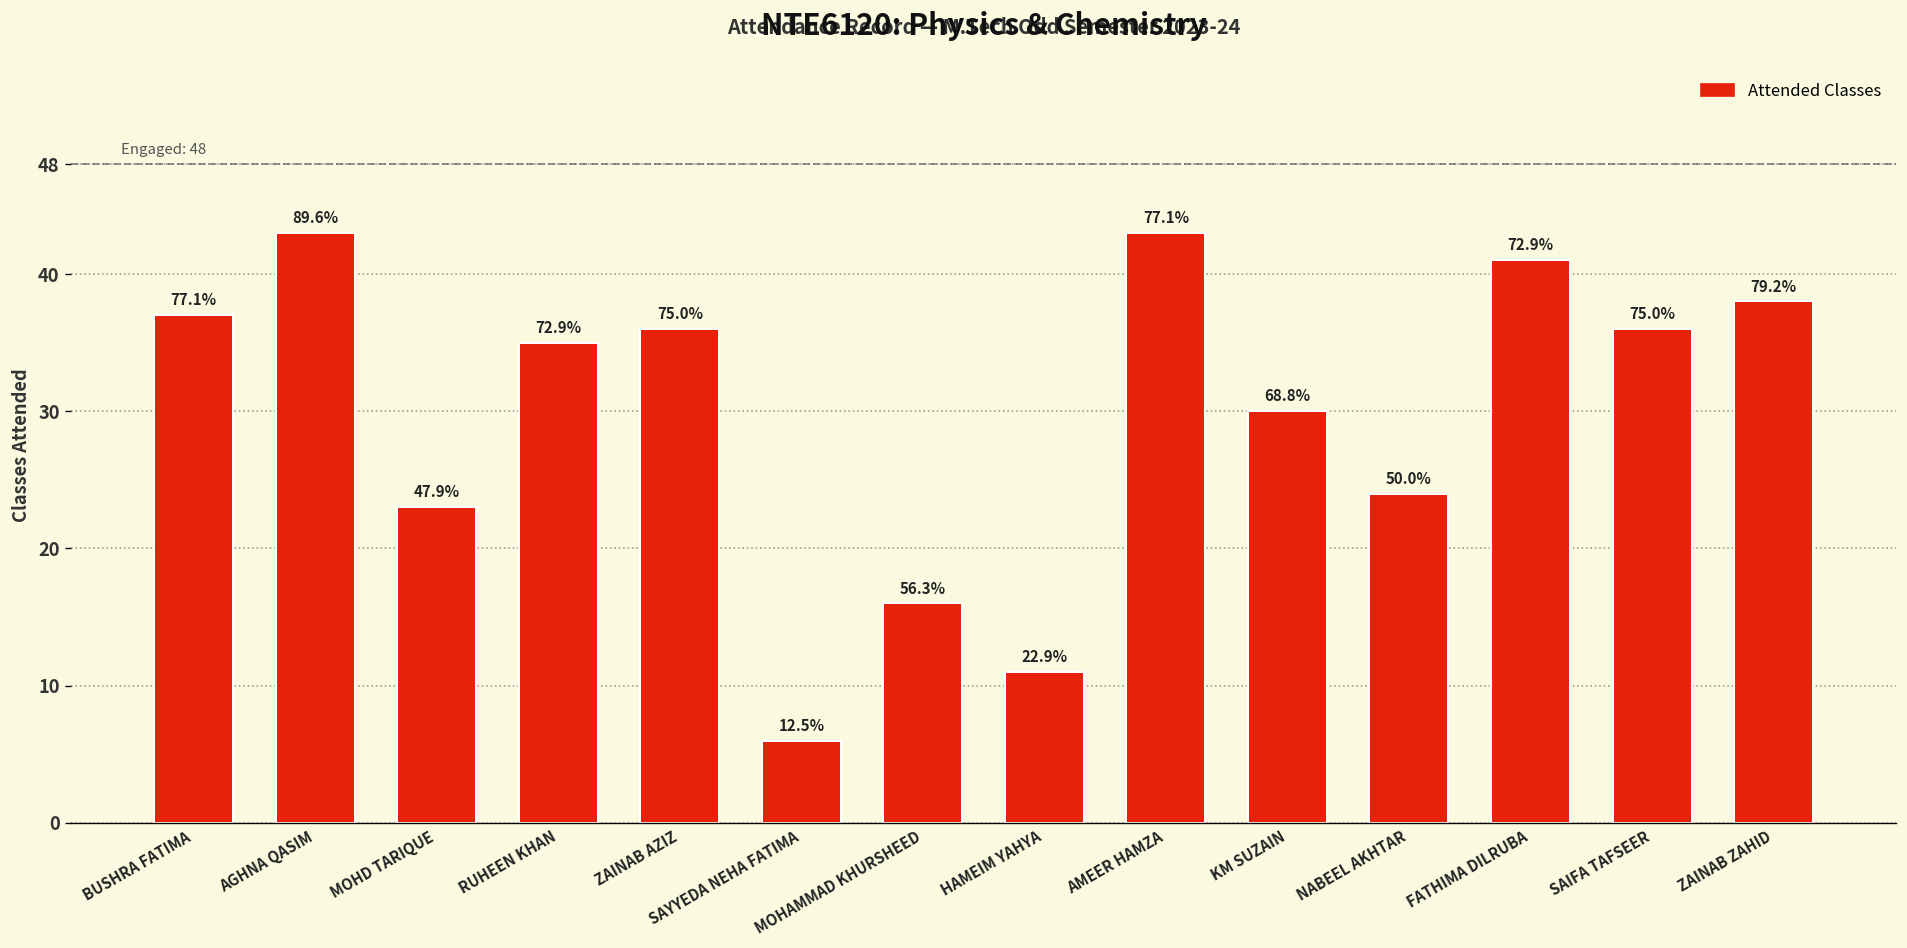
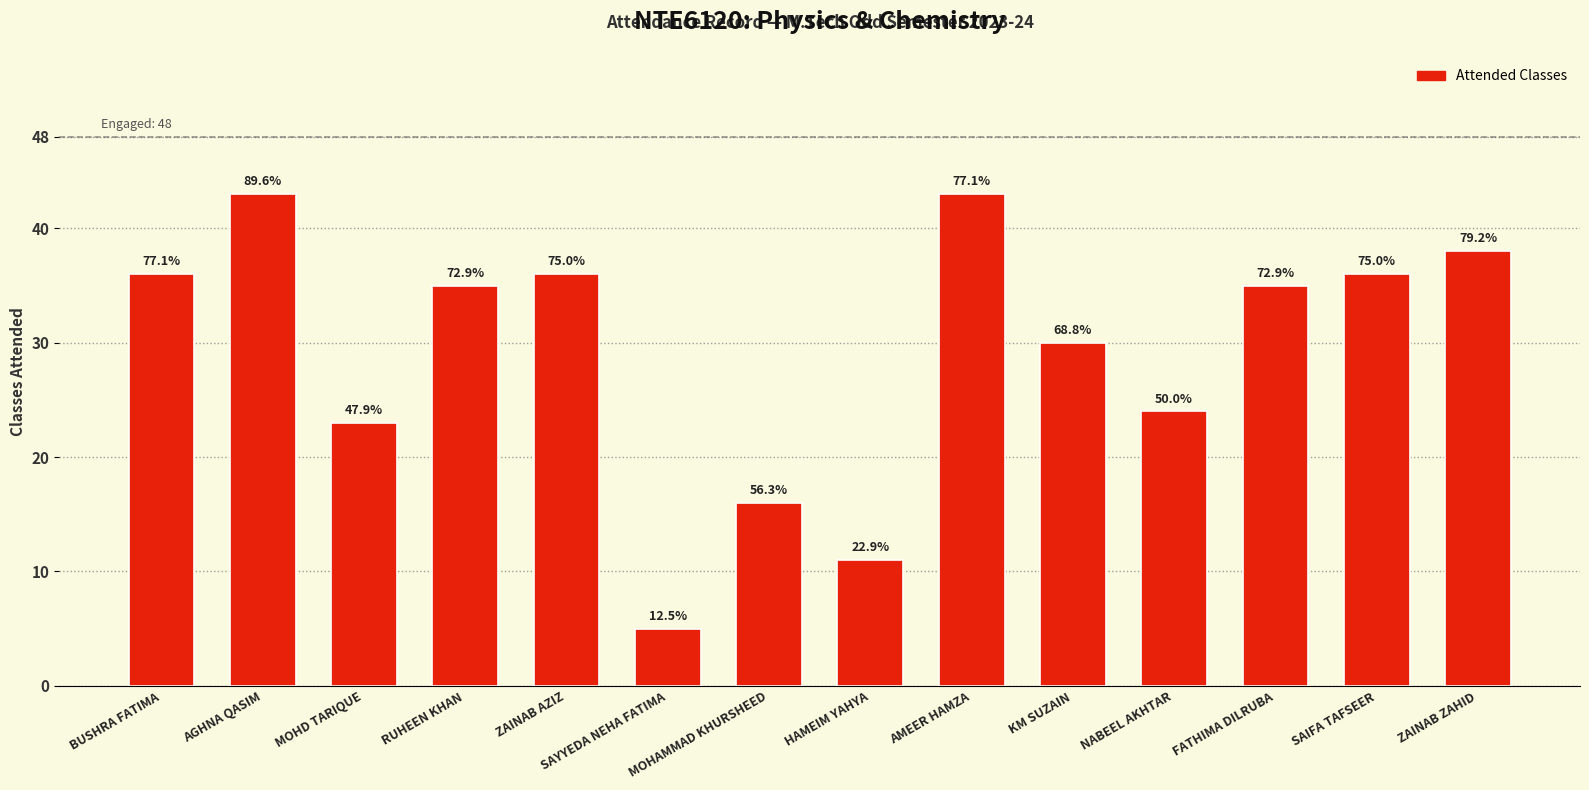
BUSHRA FATIMA: 37 -> 36
SAYYEDA NEHA FATIMA: 6 -> 5
FATHIMA DILRUBA: 41 -> 35
